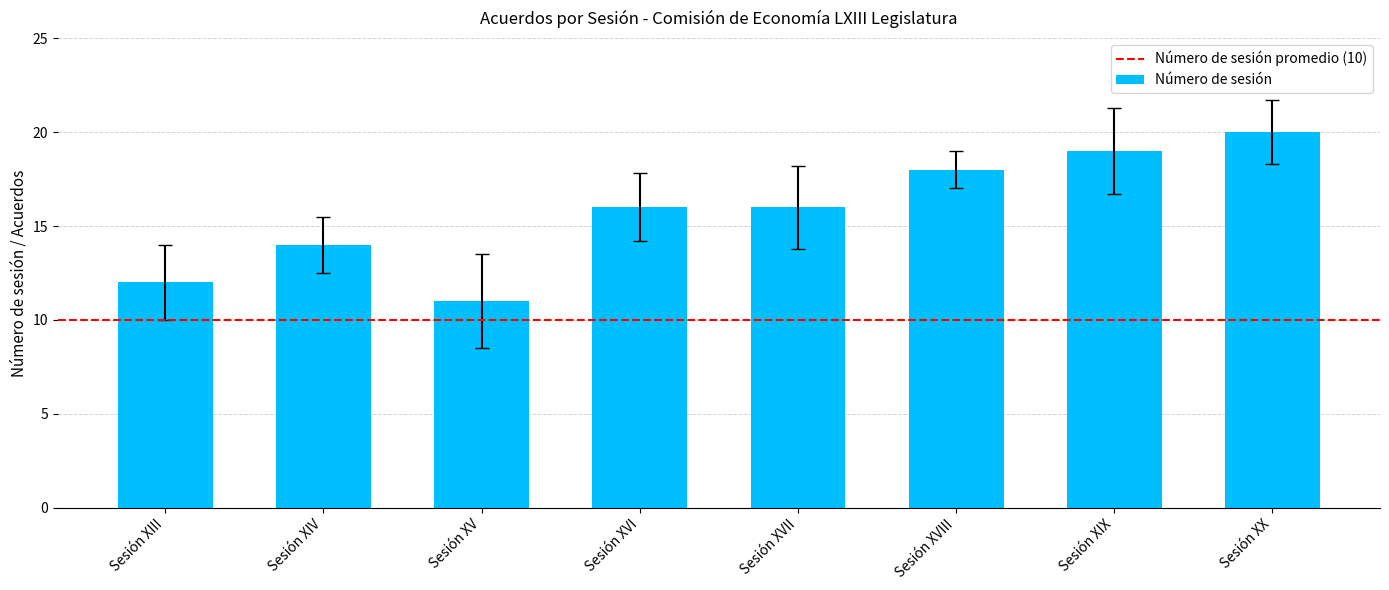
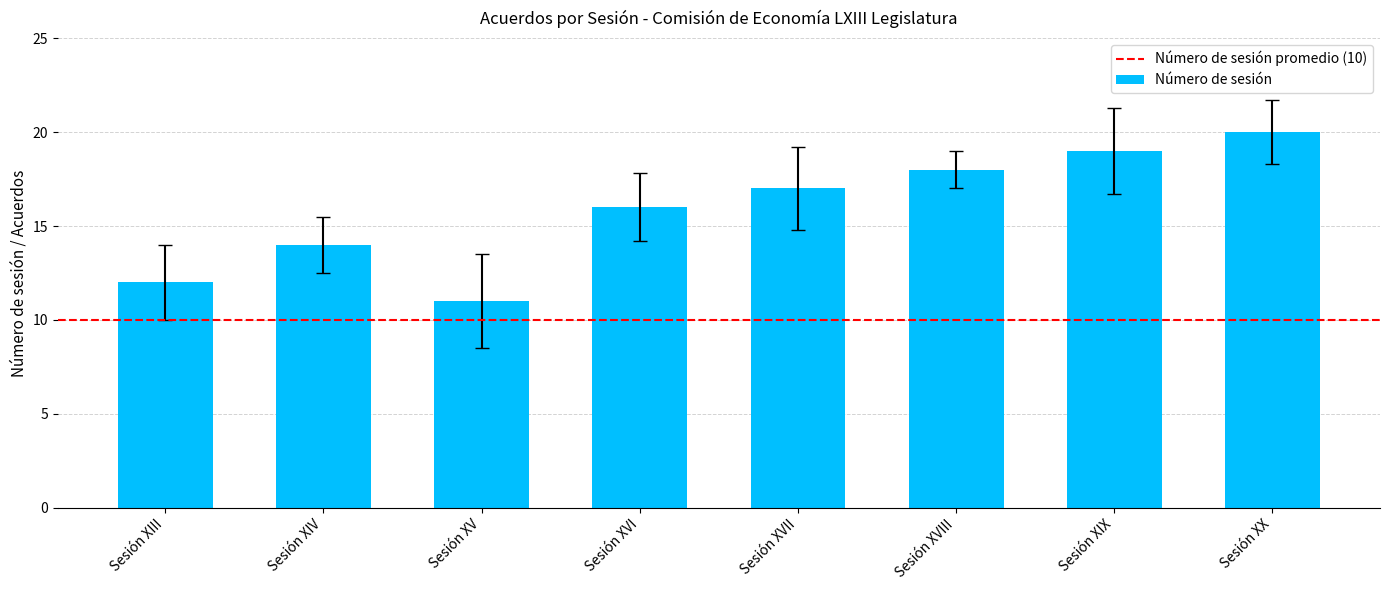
Número de sesión, Sesión XVII: 16 -> 17
